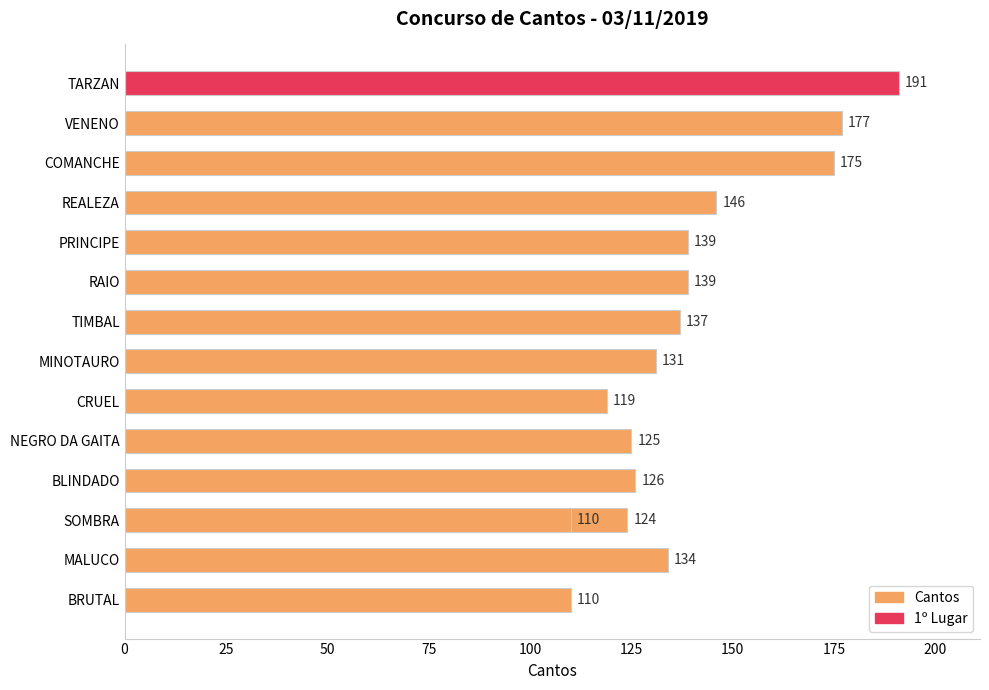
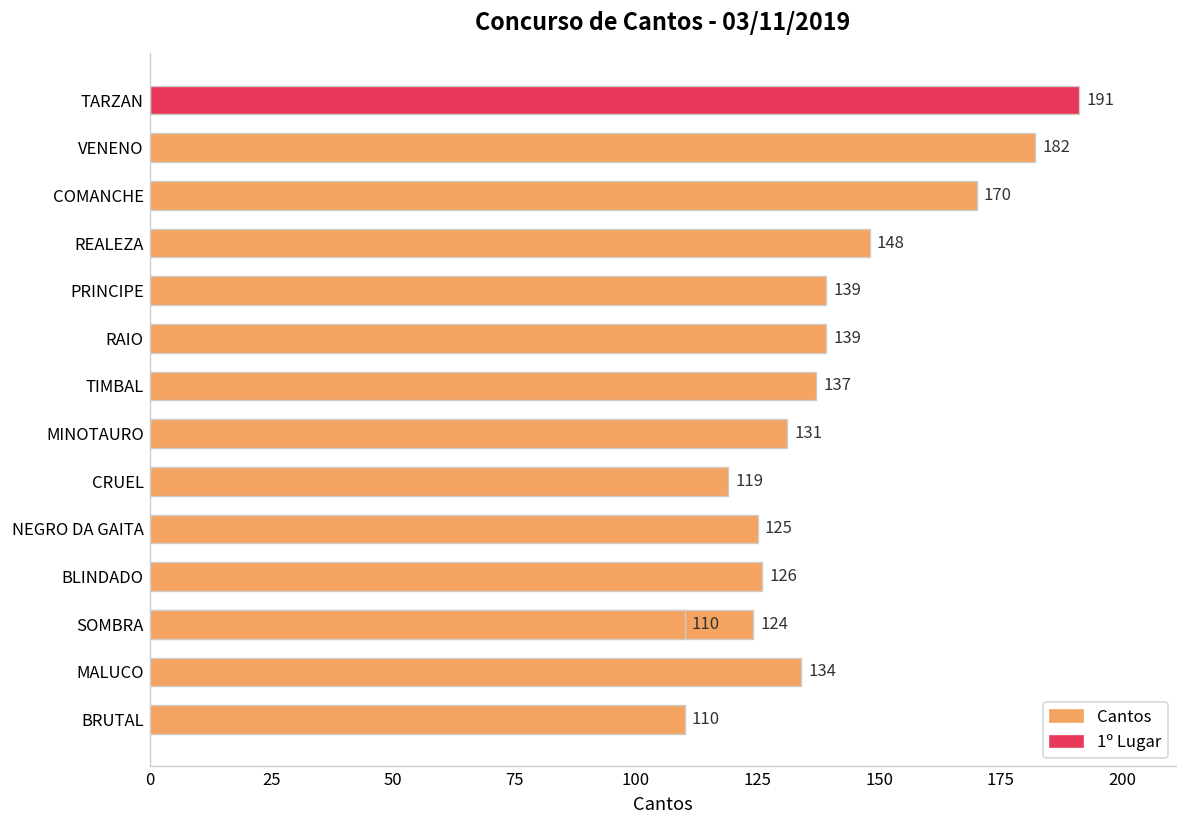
VENENO: 177 -> 182
COMANCHE: 175 -> 170
REALEZA: 146 -> 148
